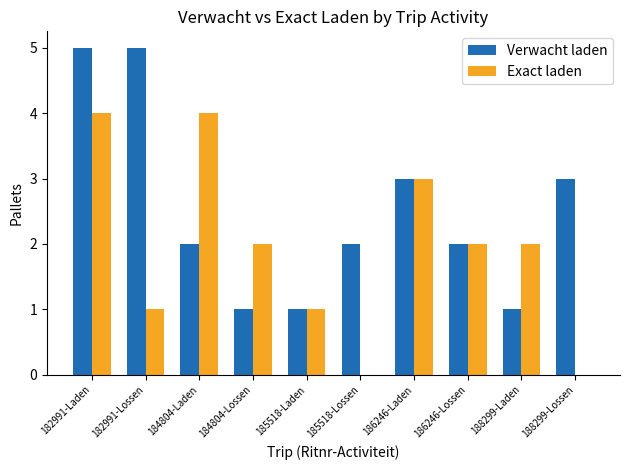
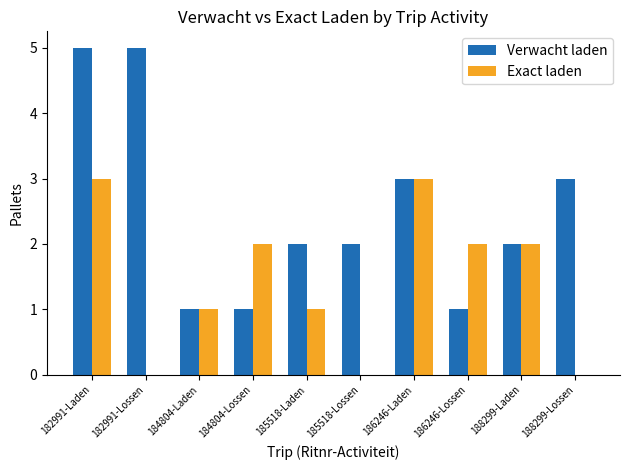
Exact laden, 182991-Laden: 4 -> 3
Exact laden, 182991-Lossen: 1 -> 0
Verwacht laden, 184804-Laden: 2 -> 1
Exact laden, 184804-Laden: 4 -> 1
Verwacht laden, 185518-Laden: 1 -> 2
Verwacht laden, 186246-Lossen: 2 -> 1
Verwacht laden, 188299-Laden: 1 -> 2
